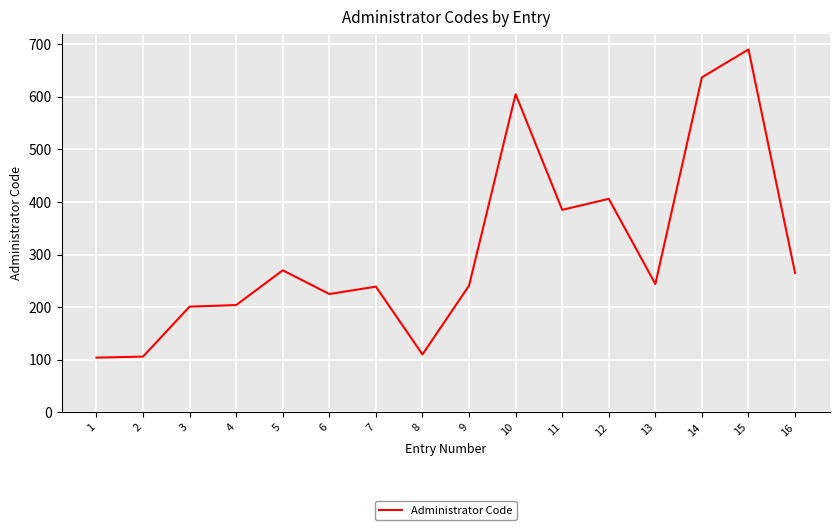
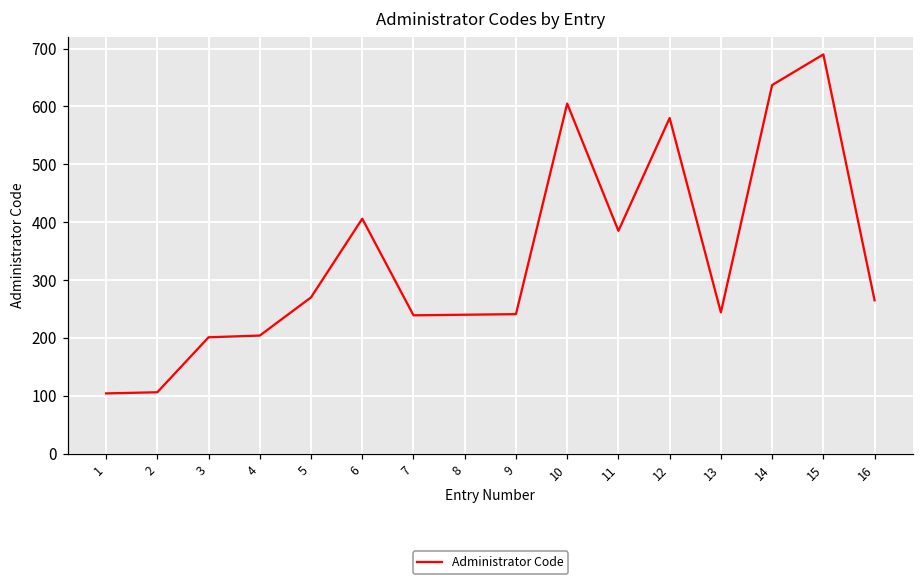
6: 230 -> 410
8: 110 -> 240
12: 410 -> 580
